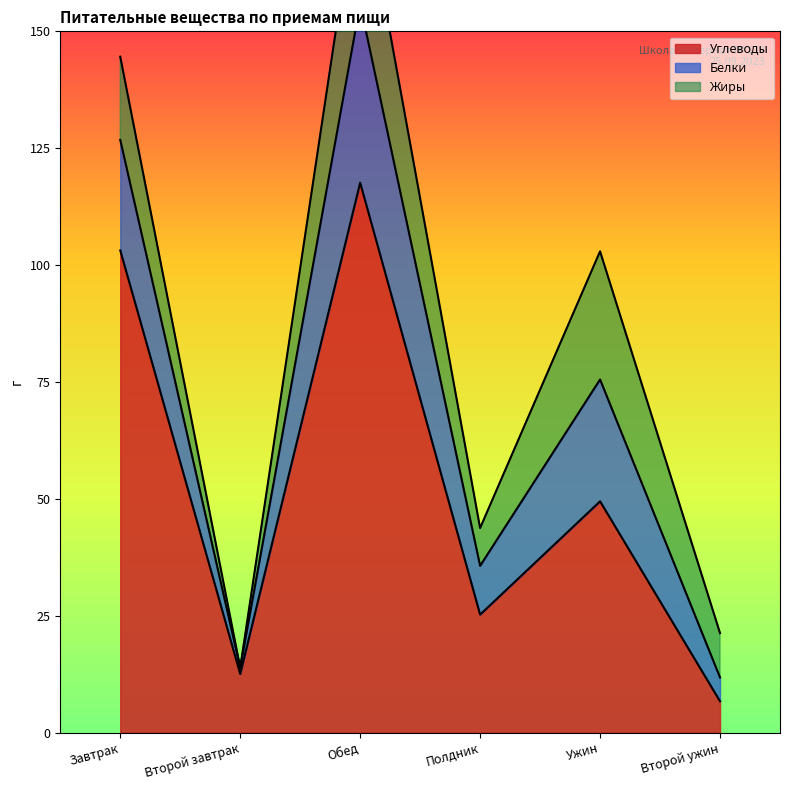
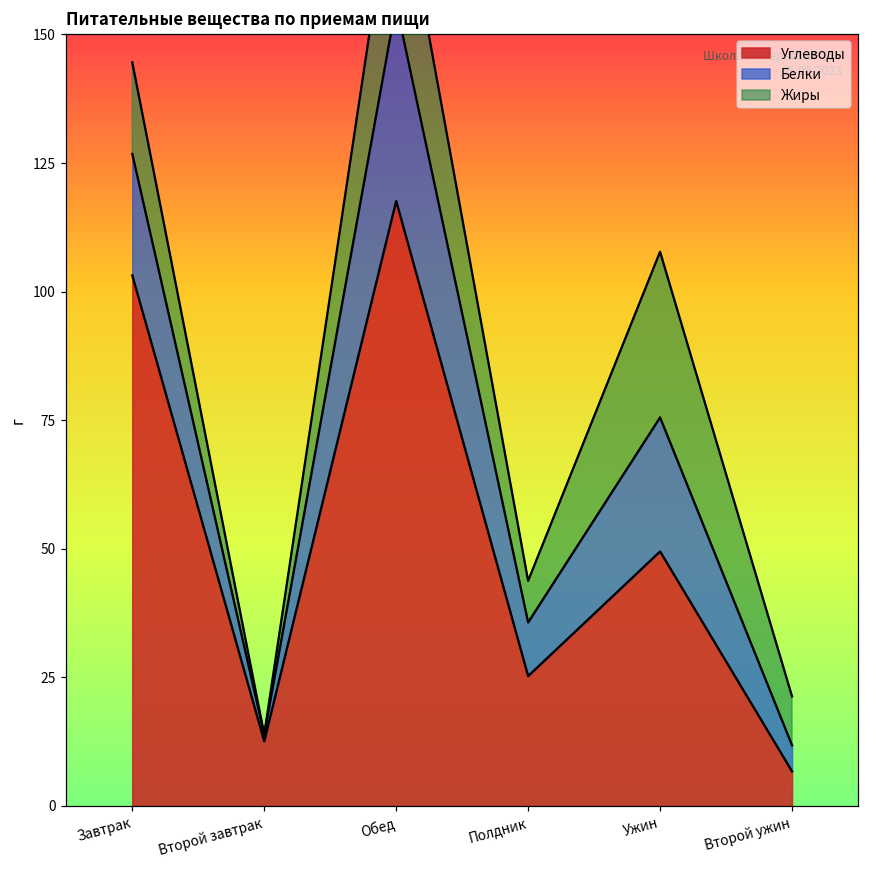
Жиры, Ужин: 27 -> 32
